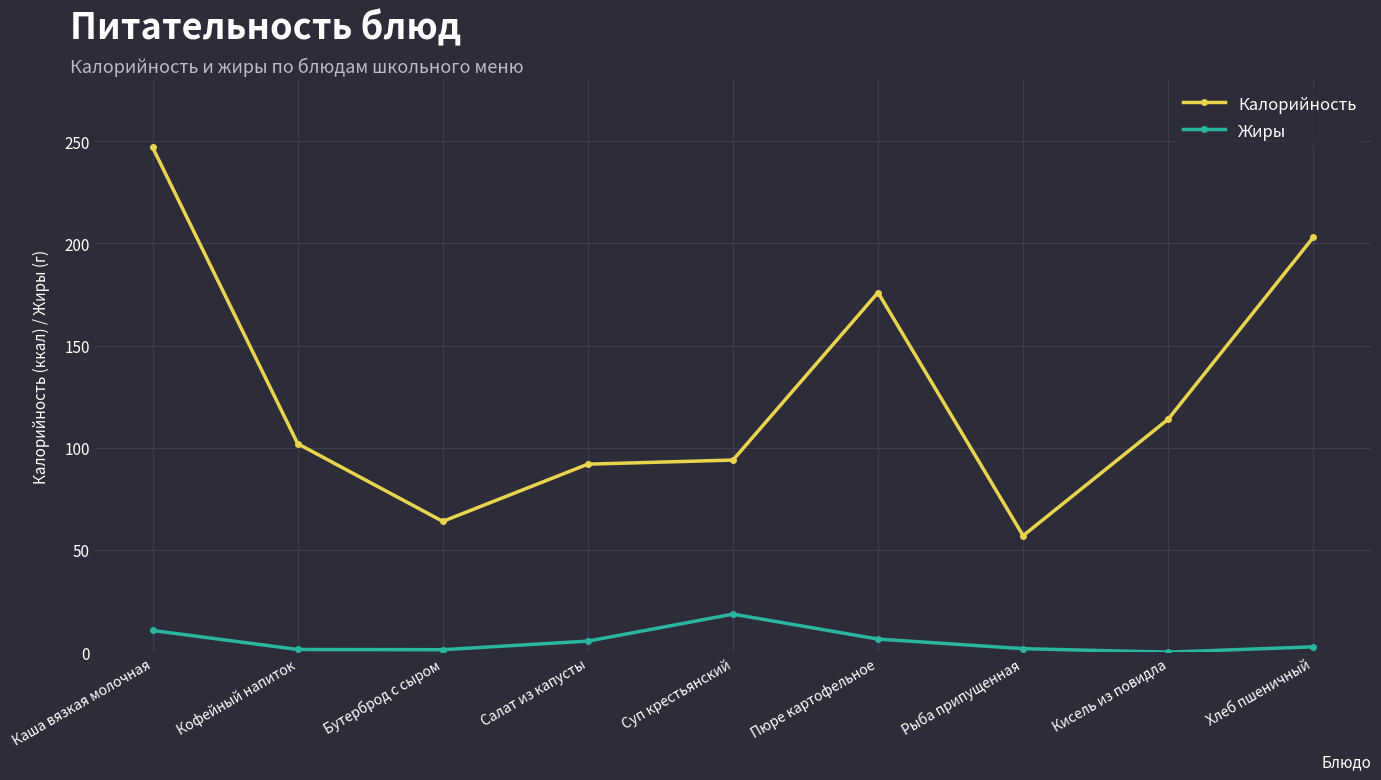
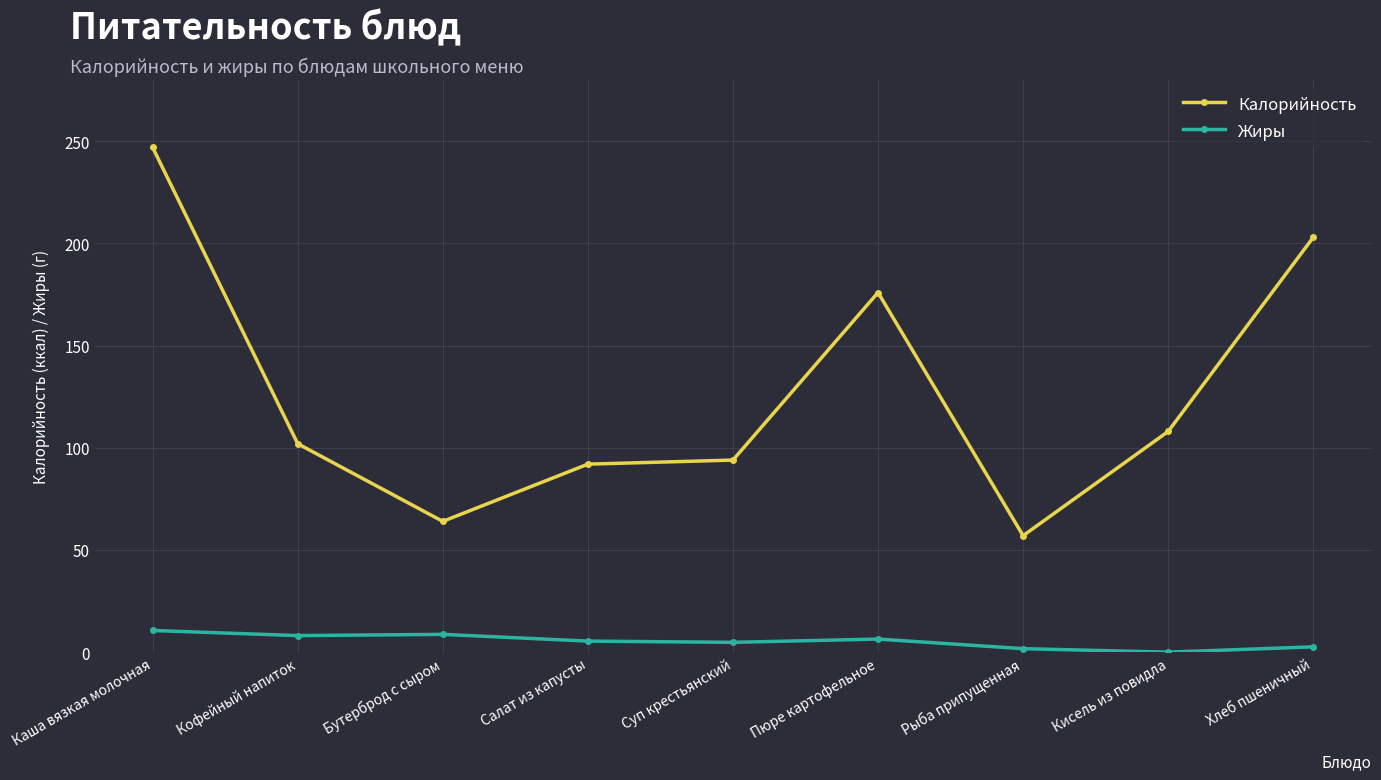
Жиры, Кофейный напиток: 1 -> 8
Жиры, Бутерброд с сыром: 1 -> 9
Жиры, Суп крестьянский: 19 -> 5
Калорийность, Кисель из повидла: 114 -> 108
